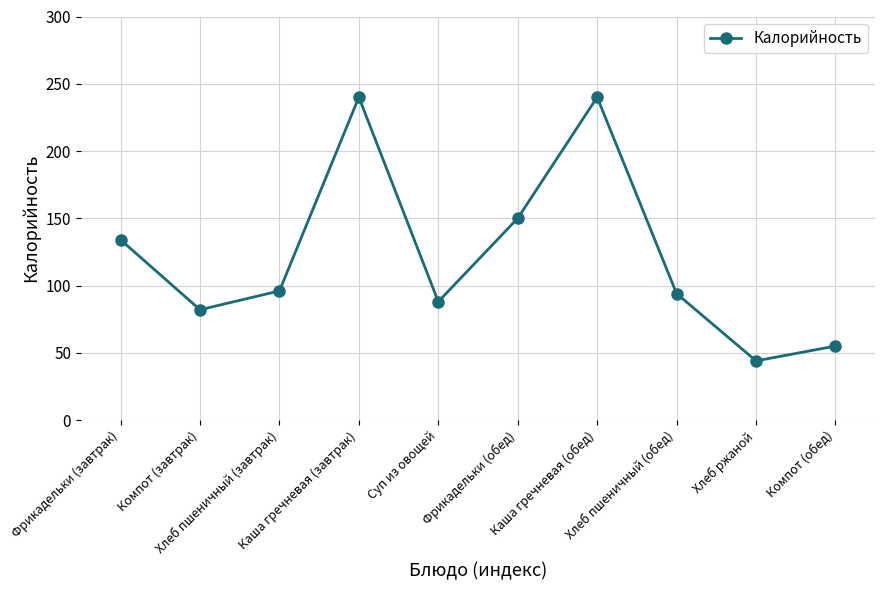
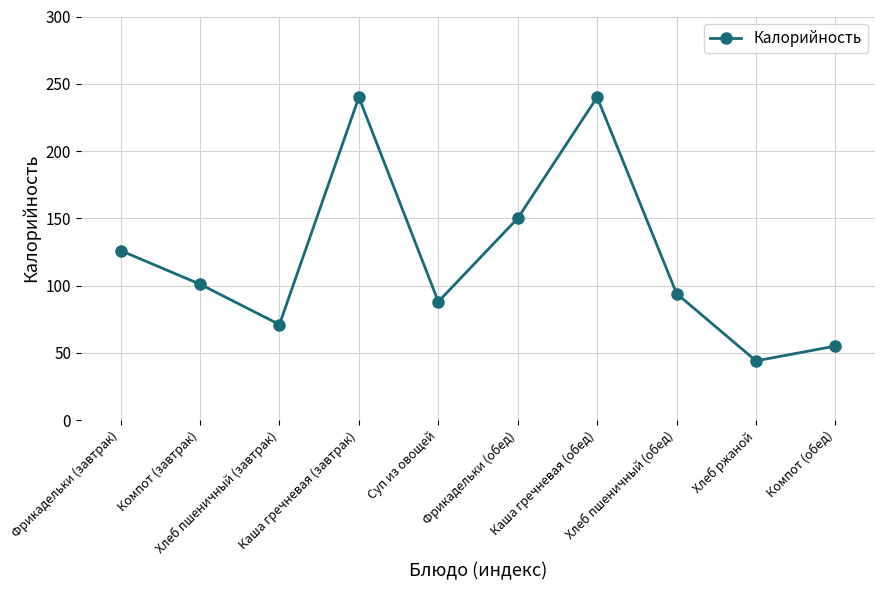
Фрикадельки (завтрак): 134 -> 126
Компот (завтрак): 82 -> 101
Хлеб пшеничный (завтрак): 96 -> 71
